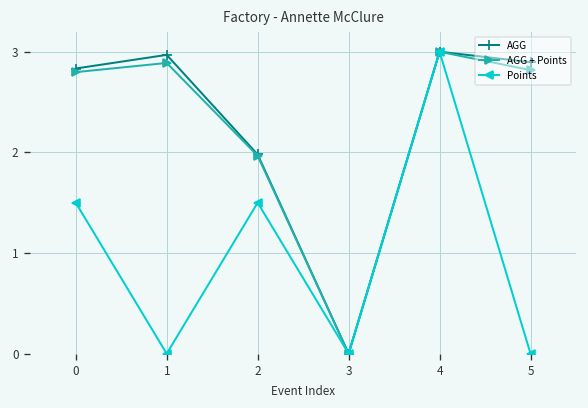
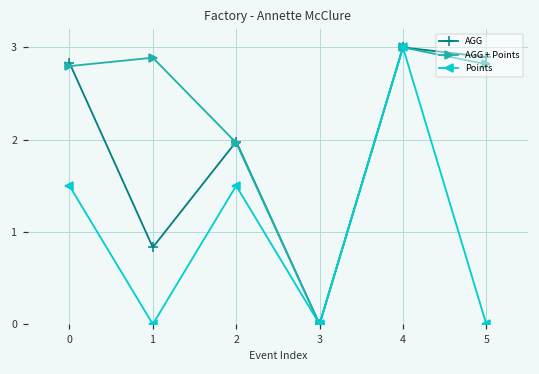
AGG, 1: 3.0 -> 0.8
